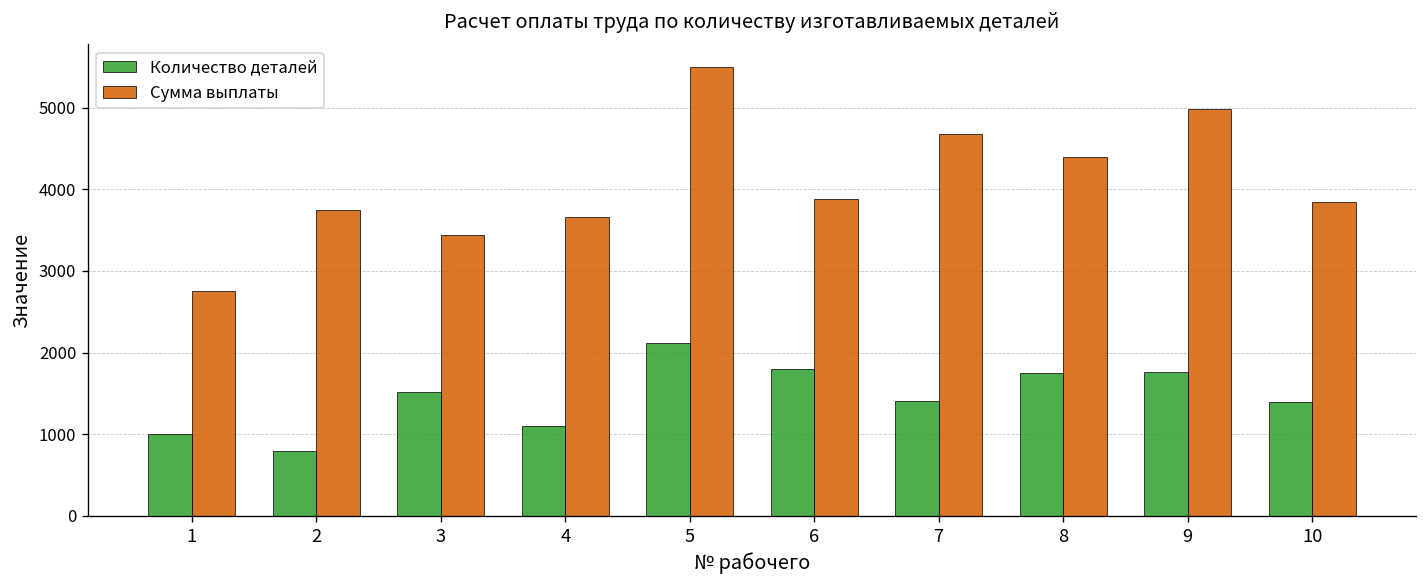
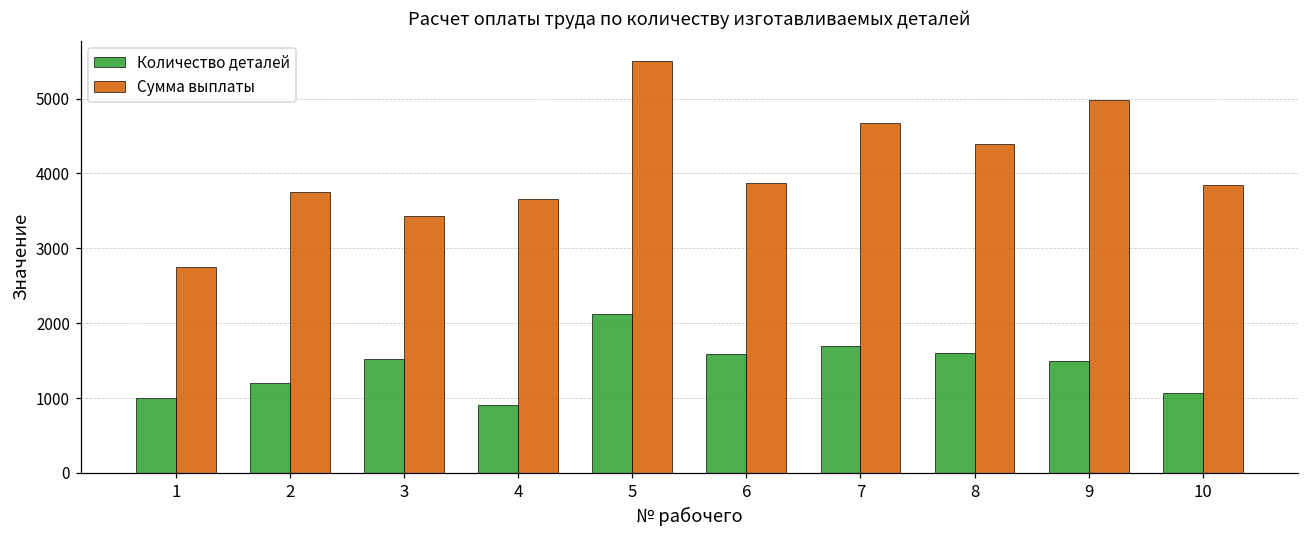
Количество деталей, 2: 800 -> 1200
Количество деталей, 4: 1100 -> 900
Количество деталей, 6: 1800 -> 1600
Количество деталей, 7: 1400 -> 1700
Количество деталей, 8: 1800 -> 1600
Количество деталей, 9: 1800 -> 1500
Количество деталей, 10: 1400 -> 1100
